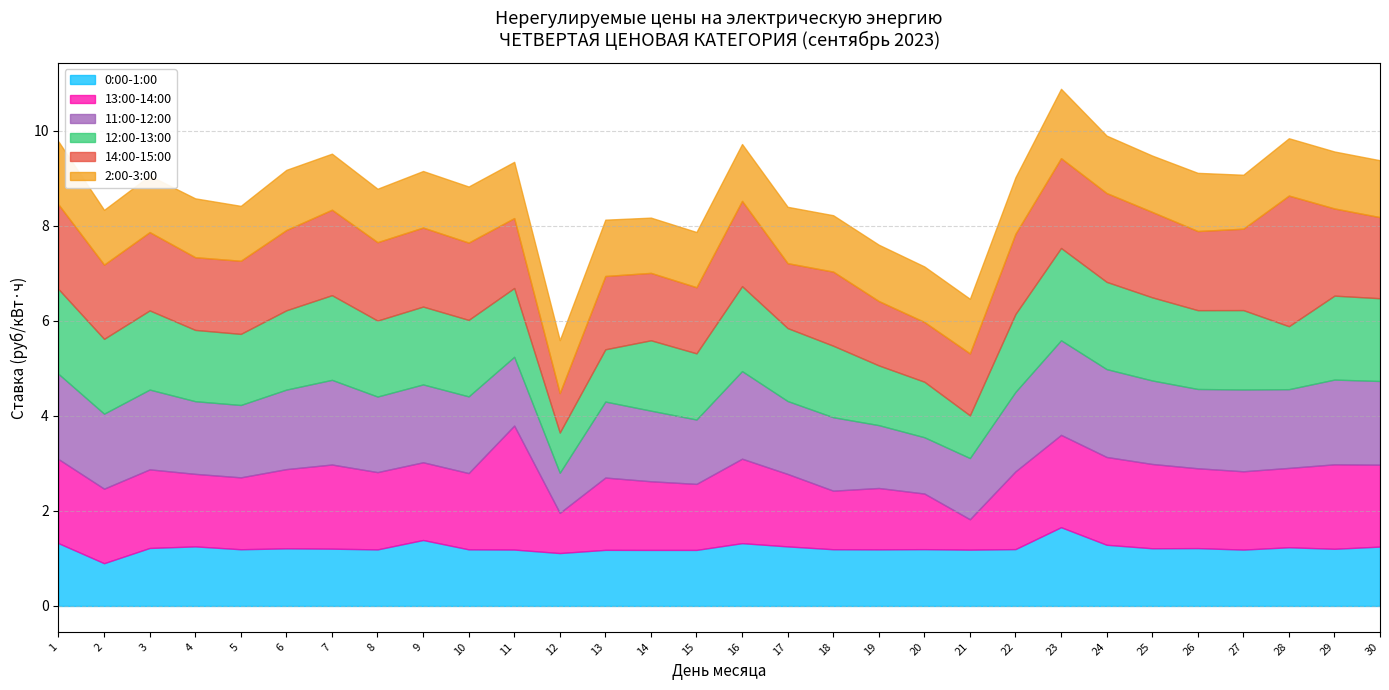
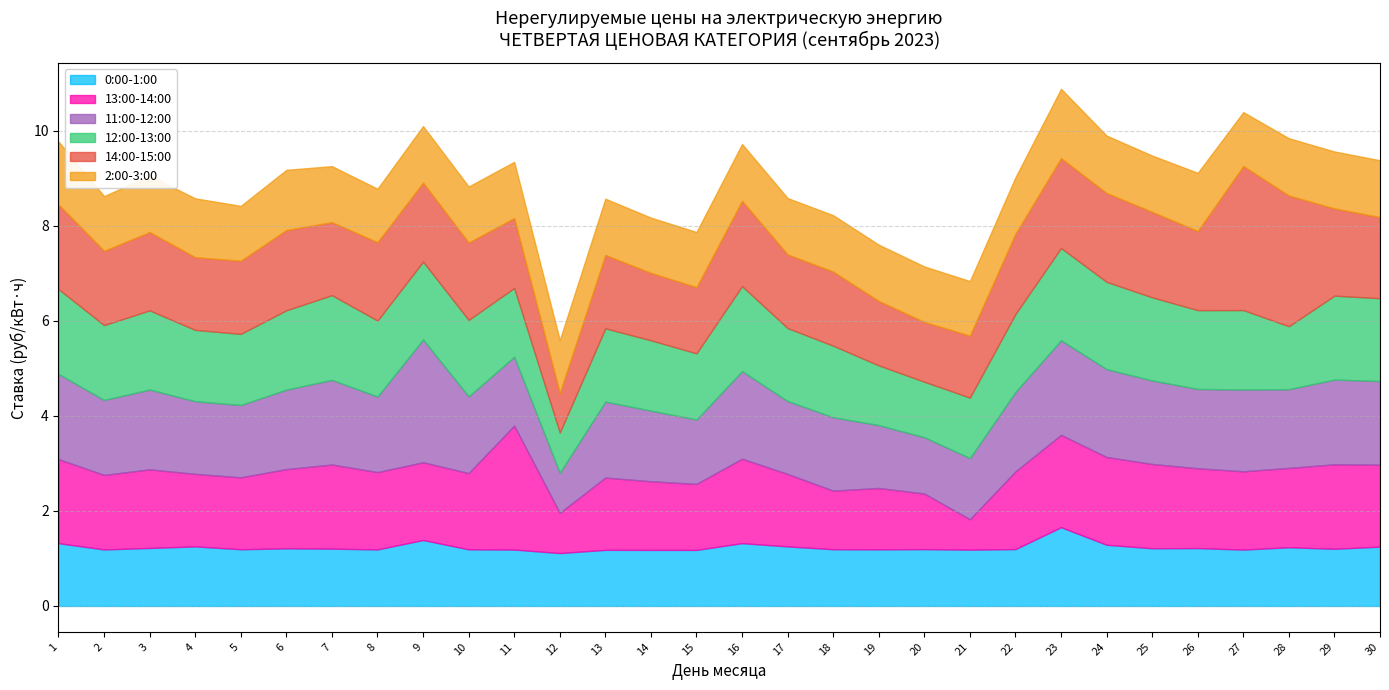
0:00-1:00, 2: 0.9 -> 1.2
14:00-15:00, 7: 1.8 -> 1.5
11:00-12:00, 9: 1.6 -> 2.6
12:00-13:00, 13: 1.1 -> 1.5
14:00-15:00, 17: 1.4 -> 1.6
12:00-13:00, 21: 0.9 -> 1.3
14:00-15:00, 27: 1.7 -> 3.0
